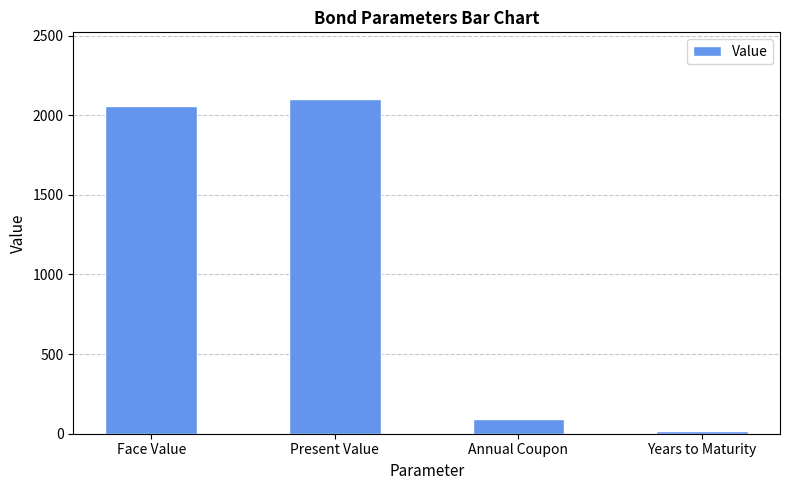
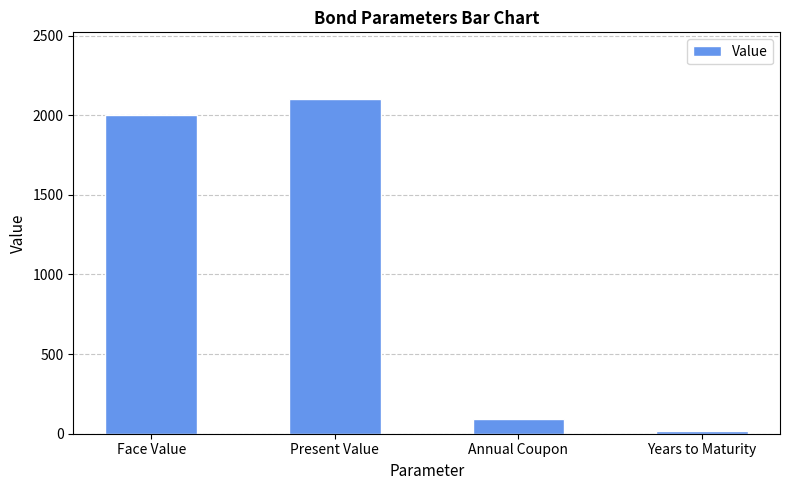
Face Value: 2060 -> 2000
